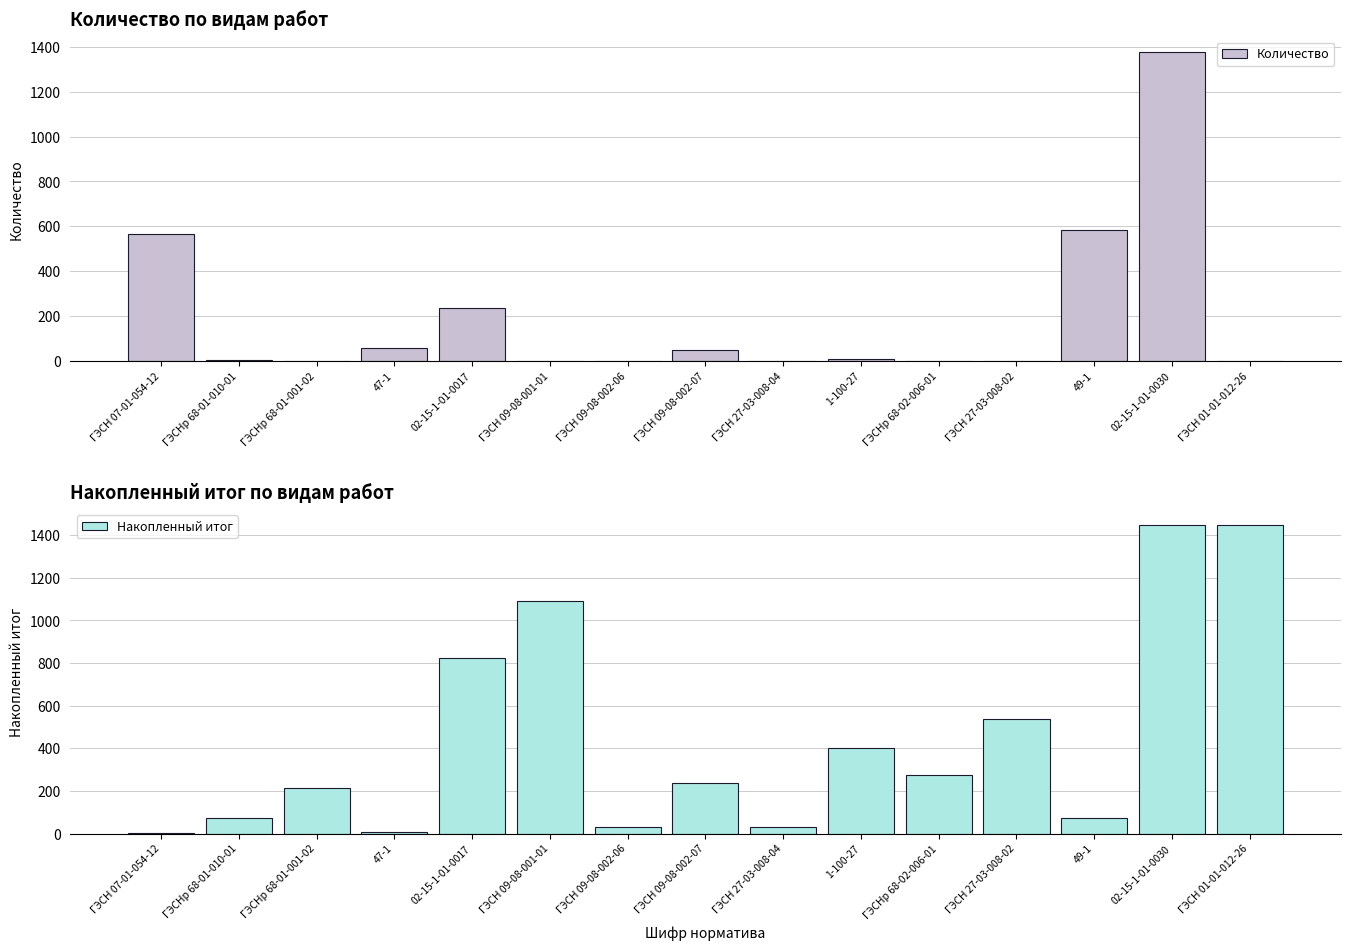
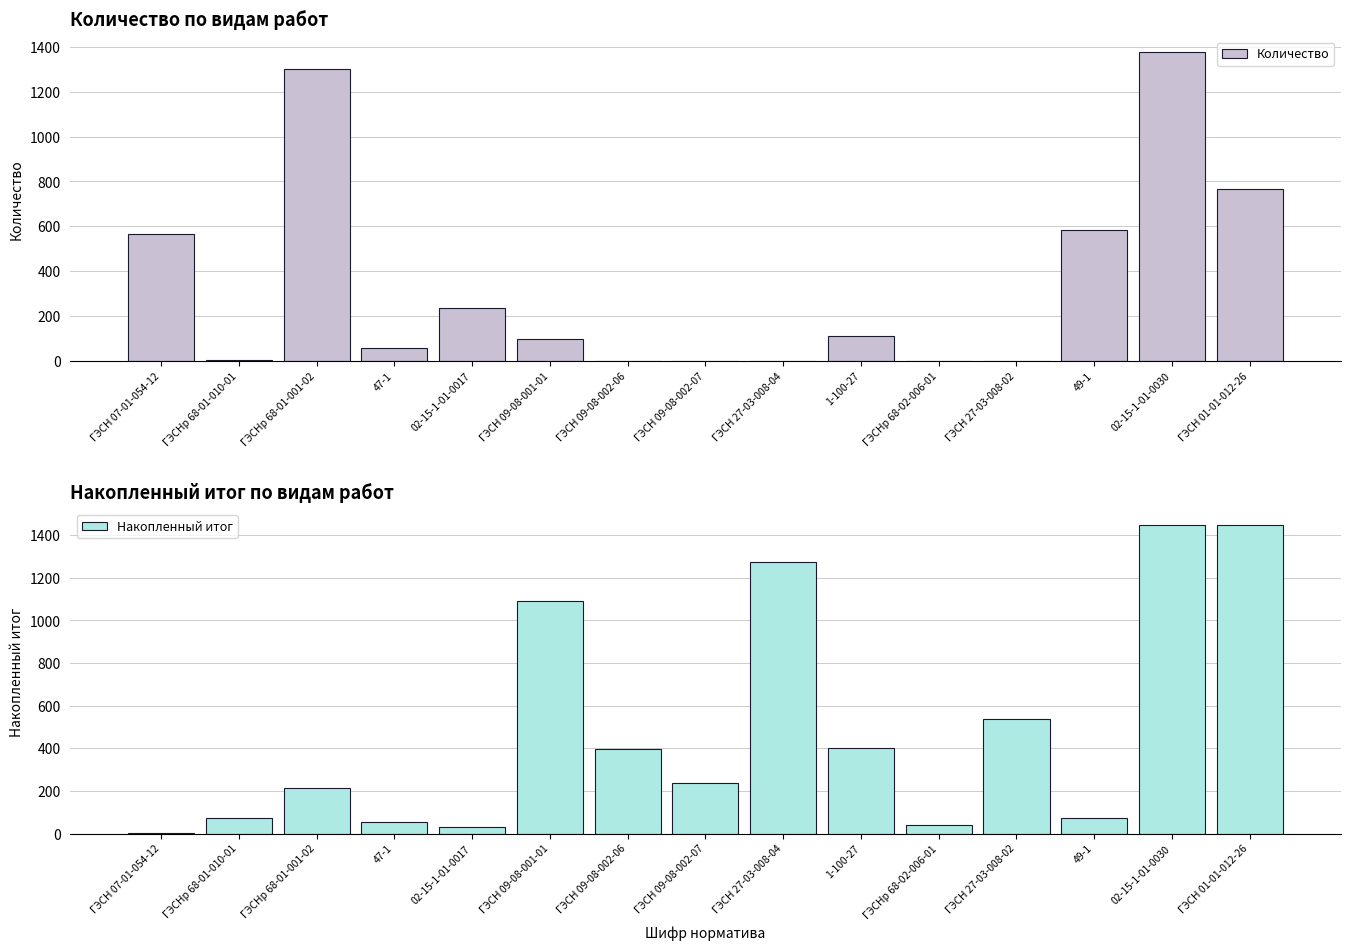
Количество по видам работ, ГЭСНр 68-01-001-02: 0 -> 1300
Количество по видам работ, ГЭСН 09-08-001-01: 0 -> 100
Количество по видам работ, ГЭСН 09-08-002-07: 50 -> 0
Количество по видам работ, 1-100-27: 10 -> 110
Количество по видам работ, ГЭСН 01-01-012-26: 0 -> 770
Накопленный итог по видам работ, 47-1: 10 -> 60
Накопленный итог по видам работ, 02-15-1-01-0017: 830 -> 30
Накопленный итог по видам работ, ГЭСН 09-08-002-06: 30 -> 390
Накопленный итог по видам работ, ГЭСН 27-03-008-04: 30 -> 1270
Накопленный итог по видам работ, ГЭСНр 68-02-006-01: 270 -> 40
